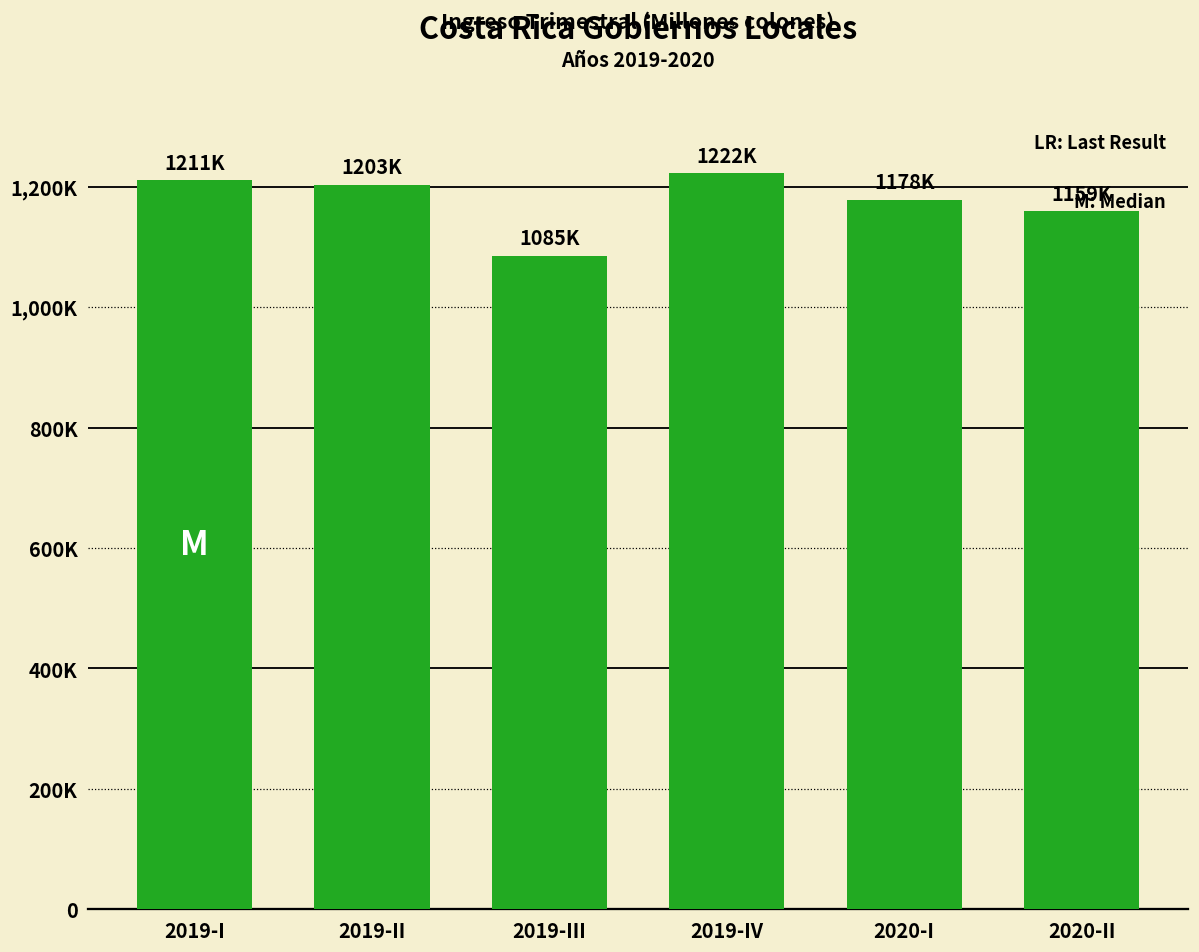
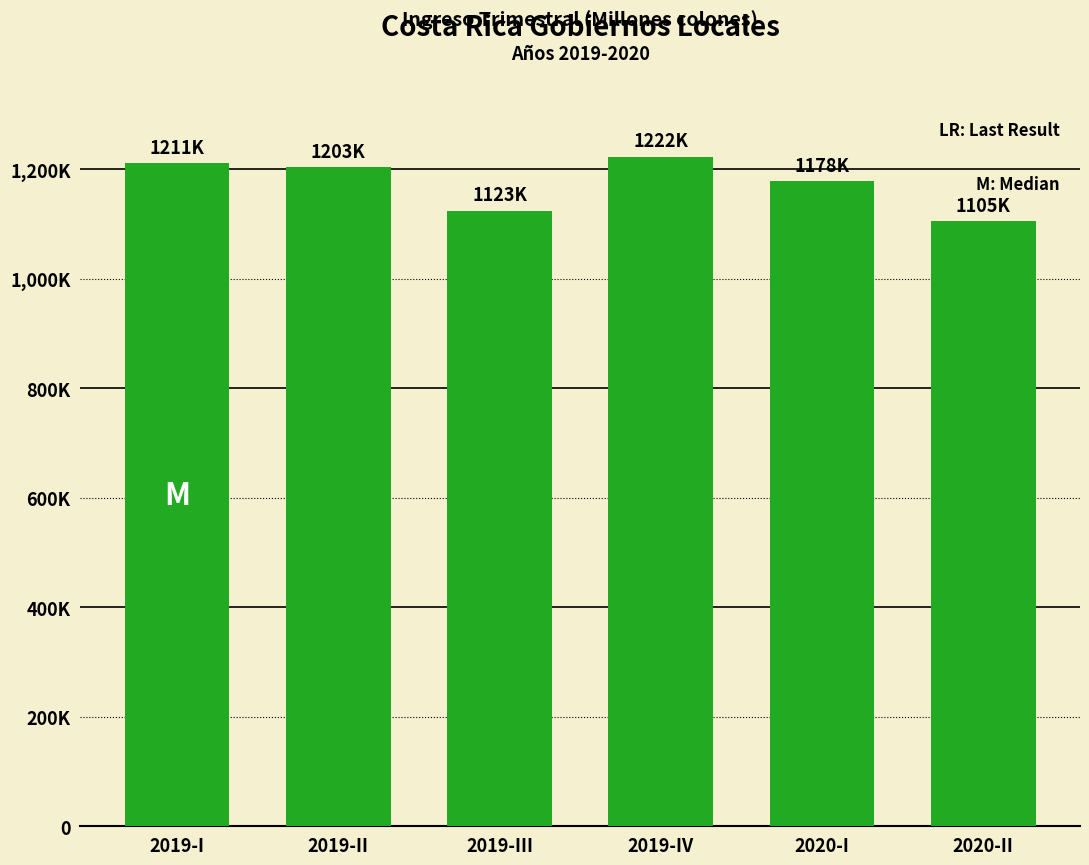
2019-III: 1085K -> 1123K
2020-II: 1159K -> 1105K
